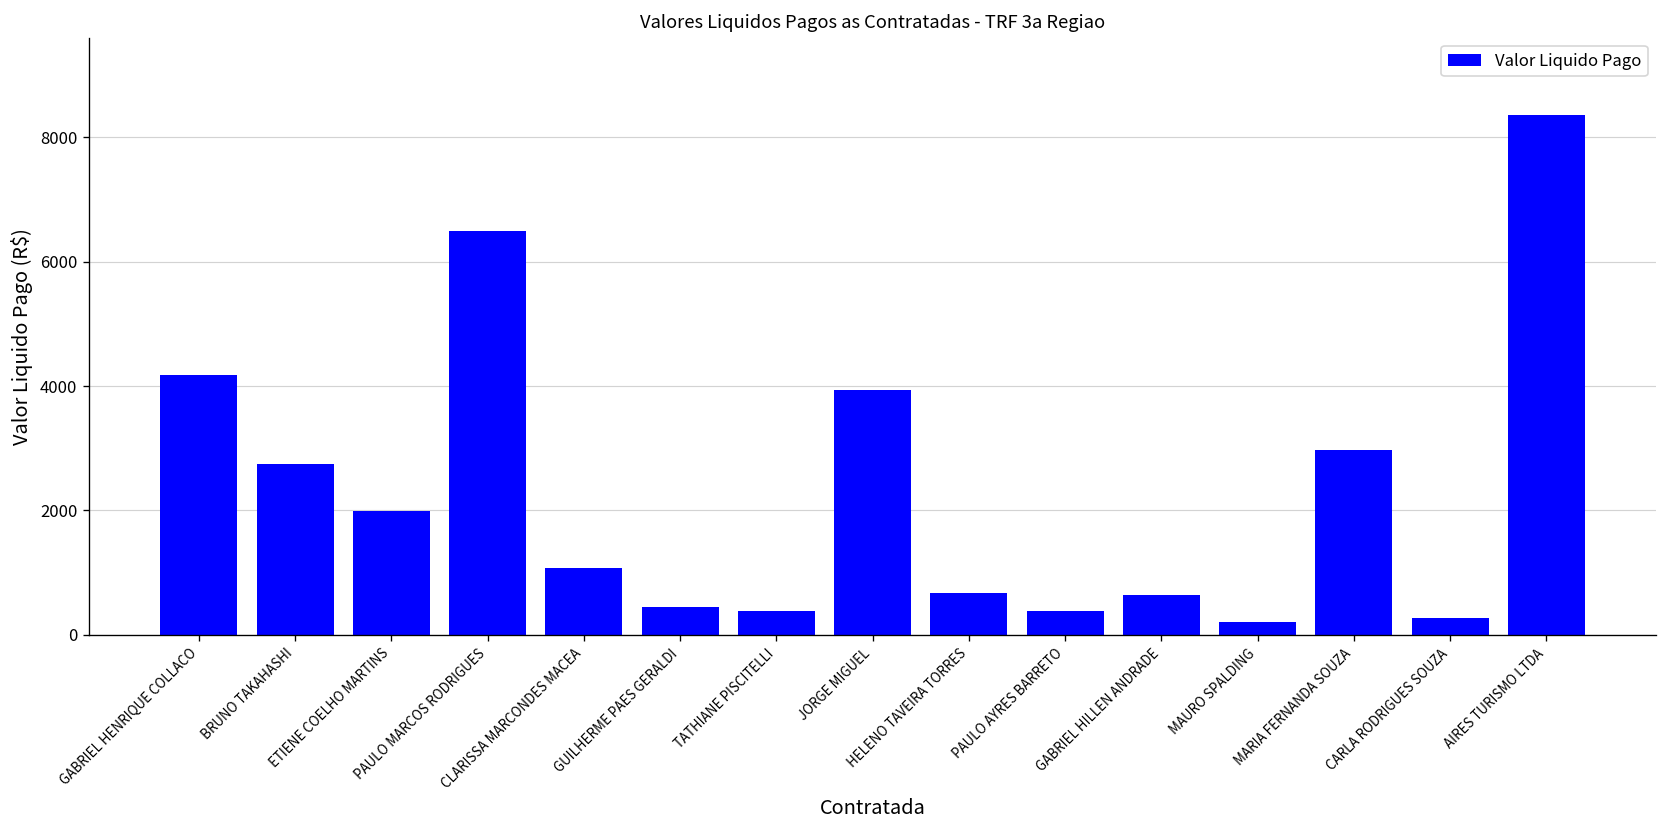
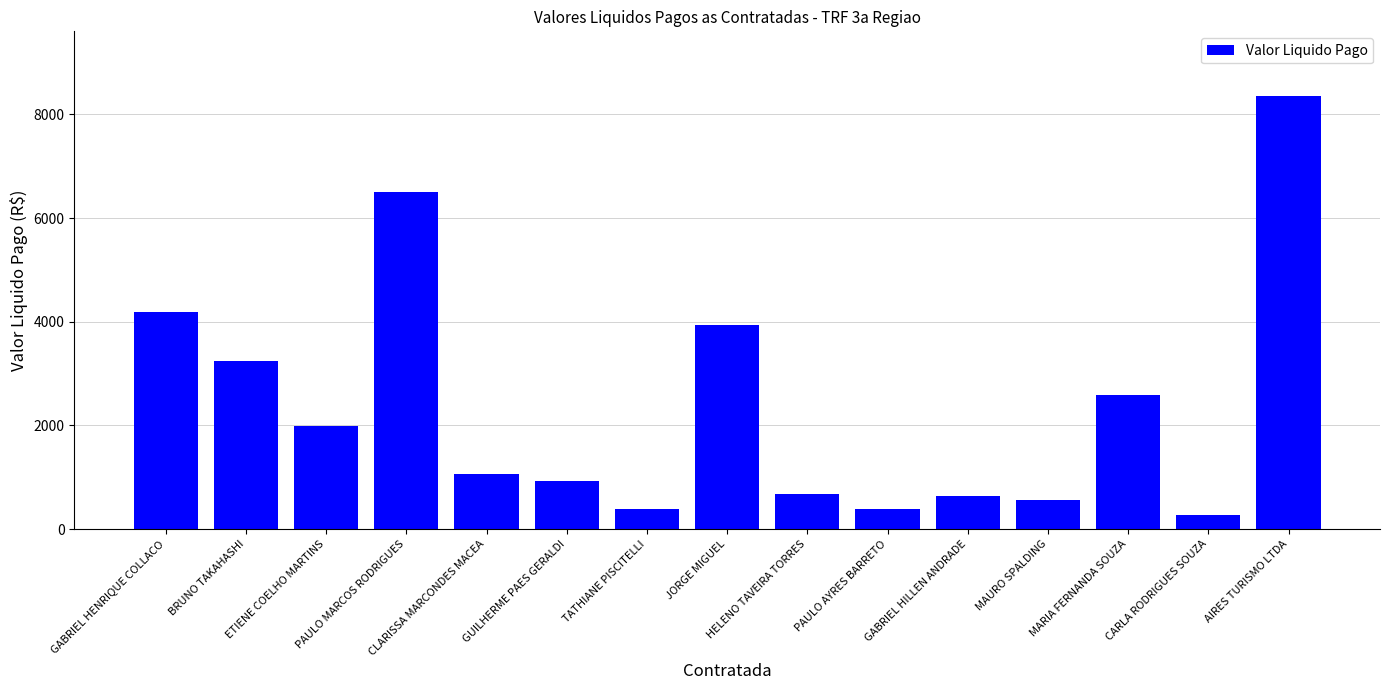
BRUNO TAKAHASHI: 2700 -> 3200
GUILHERME PAES GERALDI: 500 -> 900
MAURO SPALDING: 200 -> 600
MARIA FERNANDA SOUZA: 3000 -> 2600
